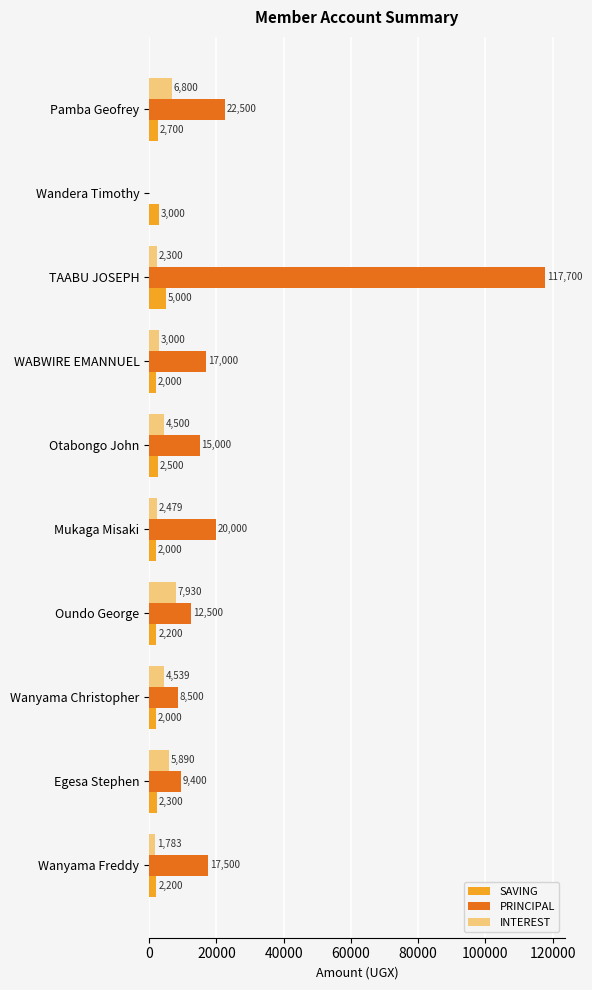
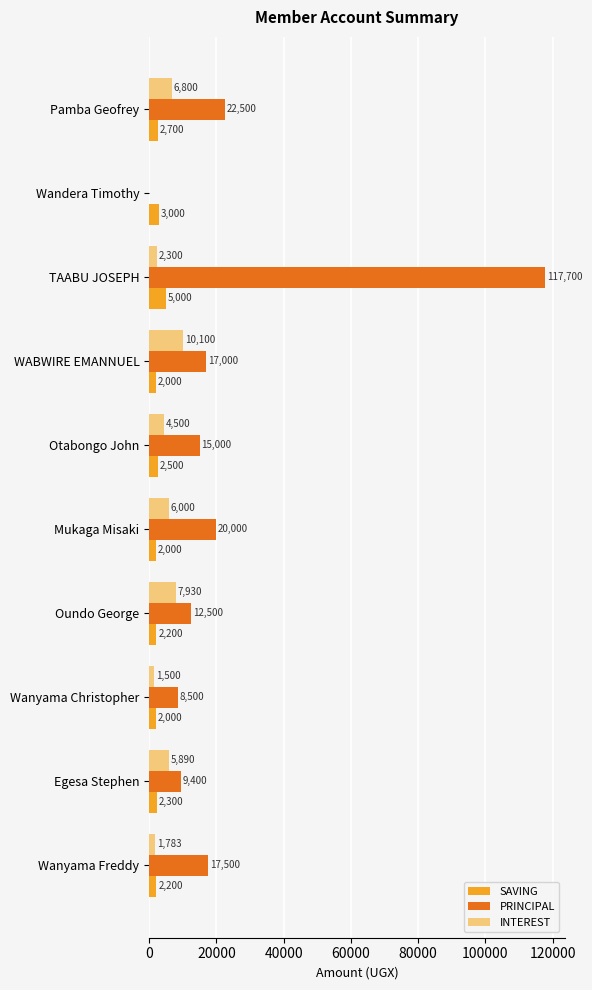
INTEREST, WABWIRE EMANNUEL: 3,000 -> 10,100
INTEREST, Mukaga Misaki: 2,479 -> 6,000
INTEREST, Wanyama Christopher: 4,539 -> 1,500
